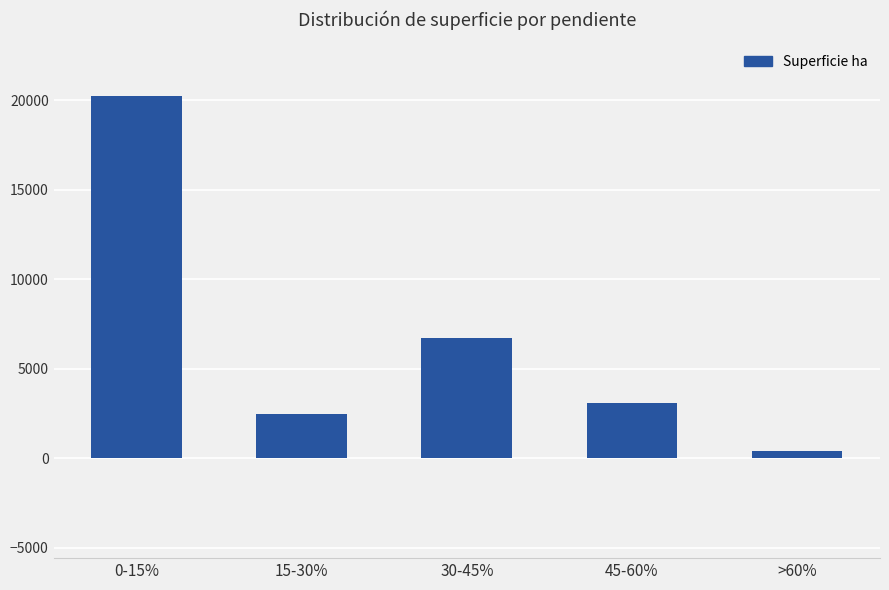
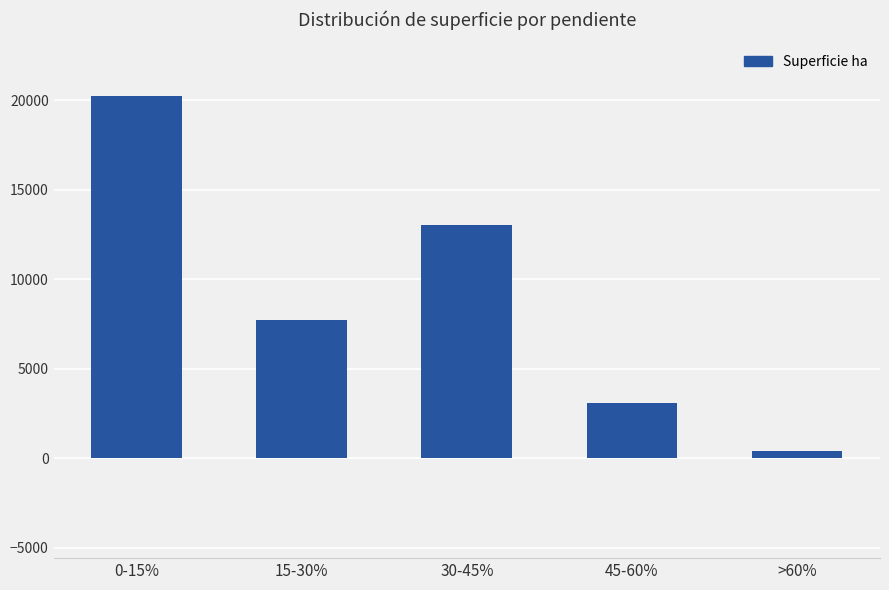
15-30%: 2500 -> 7700
30-45%: 6700 -> 13100
